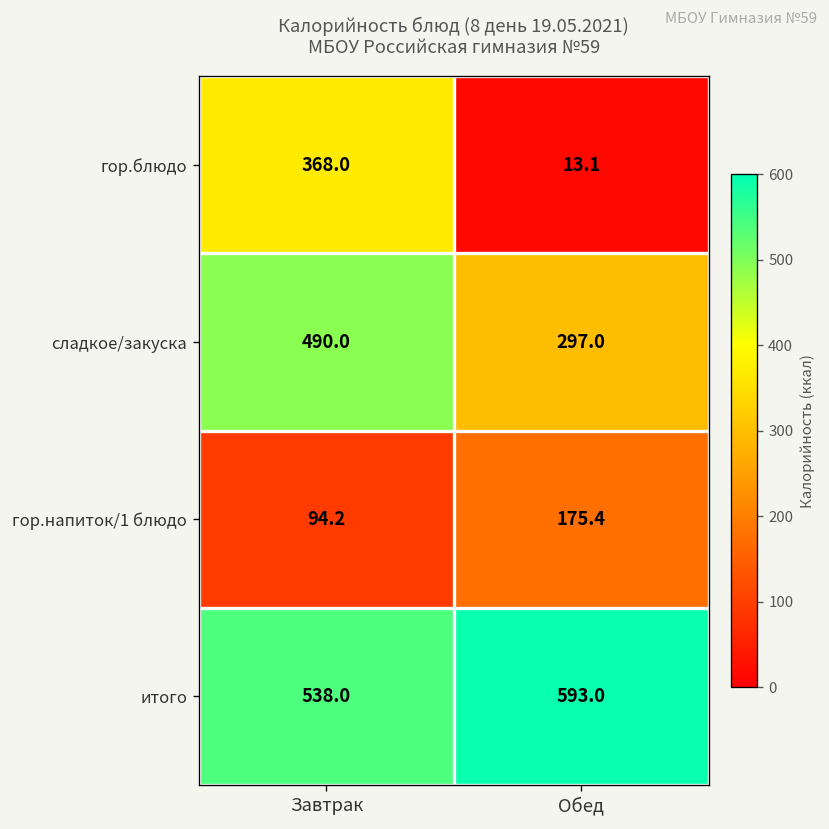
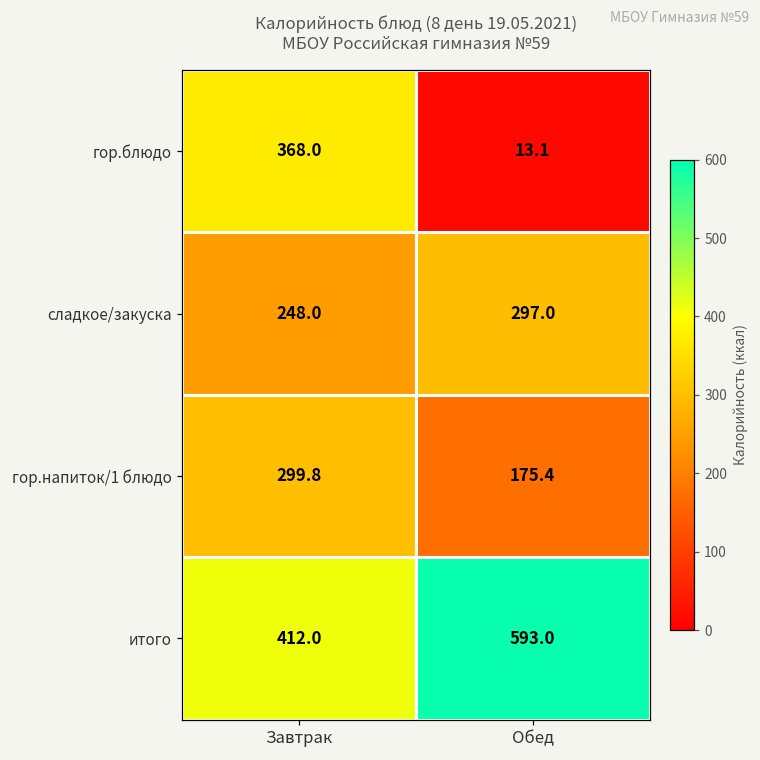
сладкое/закуска, Завтрак: 490.0 -> 248.0
гор.напиток/1 блюдо, Завтрак: 94.2 -> 299.8
итого, Завтрак: 538.0 -> 412.0
